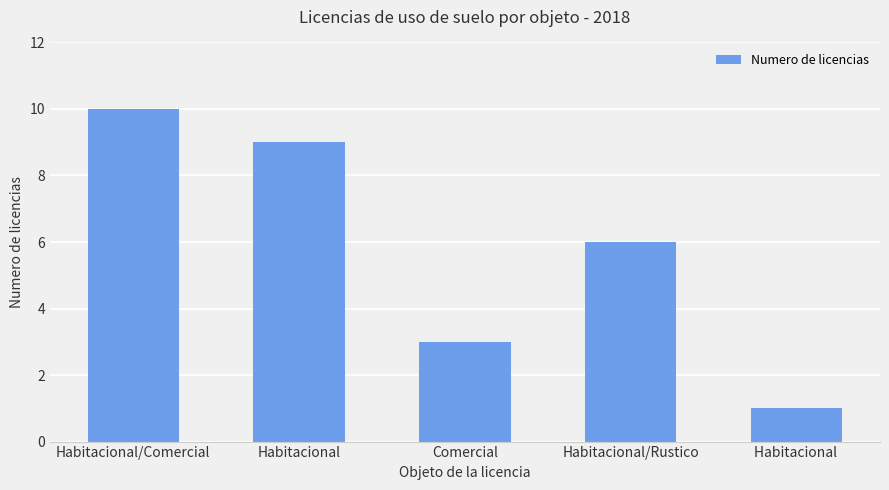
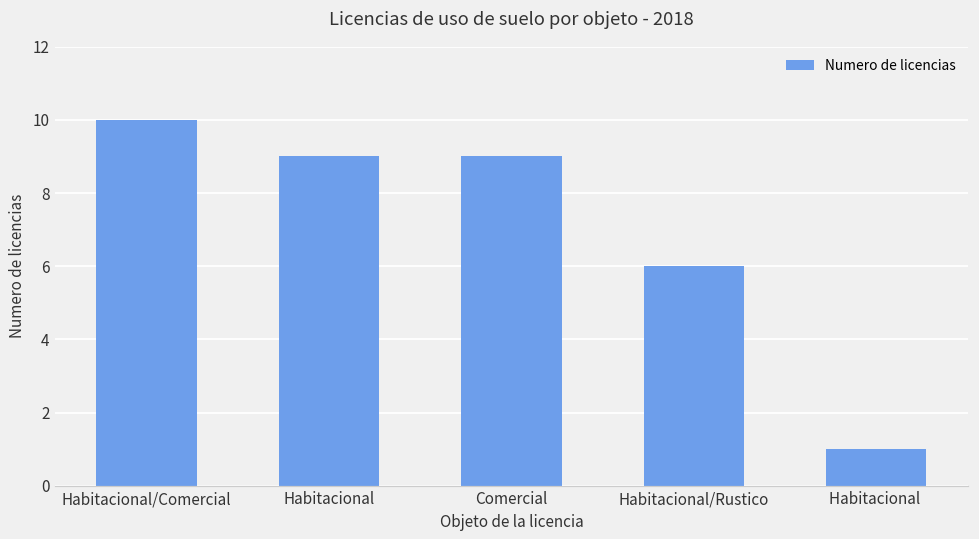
Comercial: 3 -> 9
